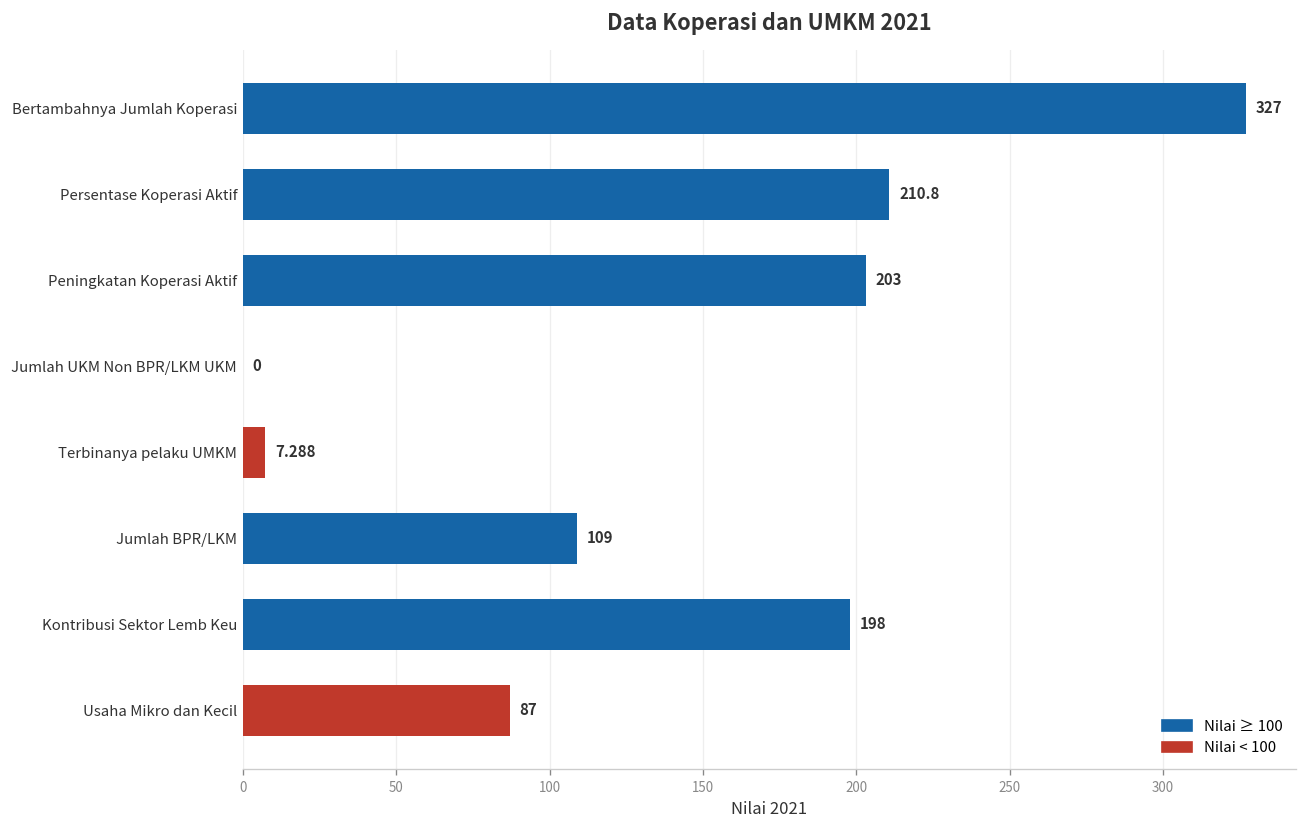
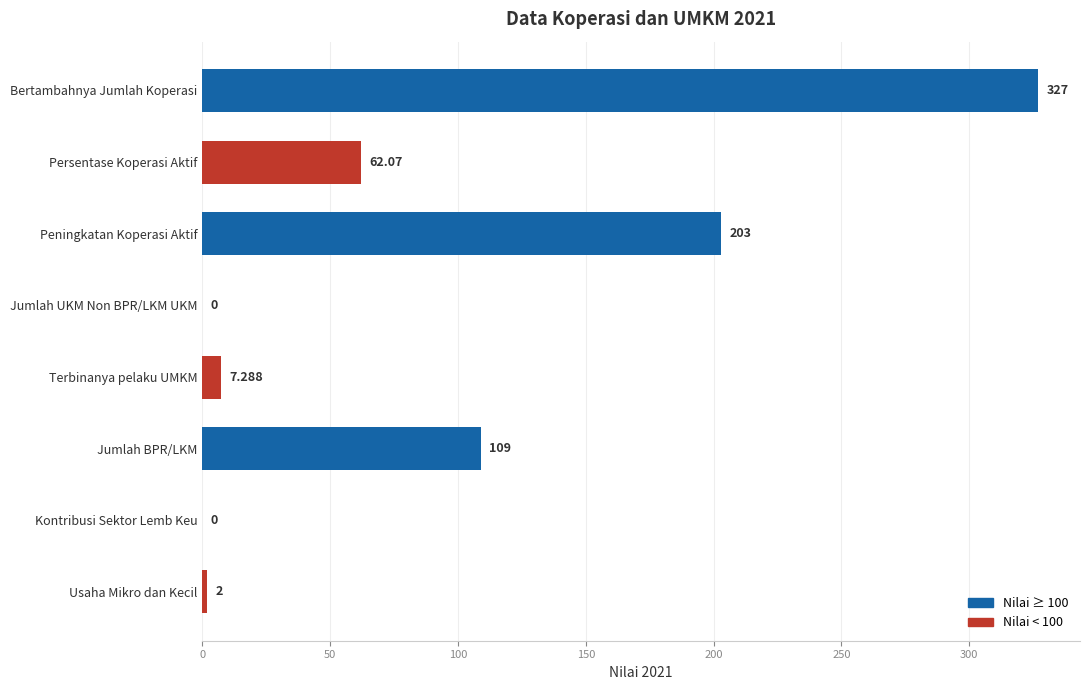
Persentase Koperasi Aktif: 210.8 -> 62.07
Kontribusi Sektor Lemb Keu: 198 -> 0
Usaha Mikro dan Kecil: 87 -> 2
